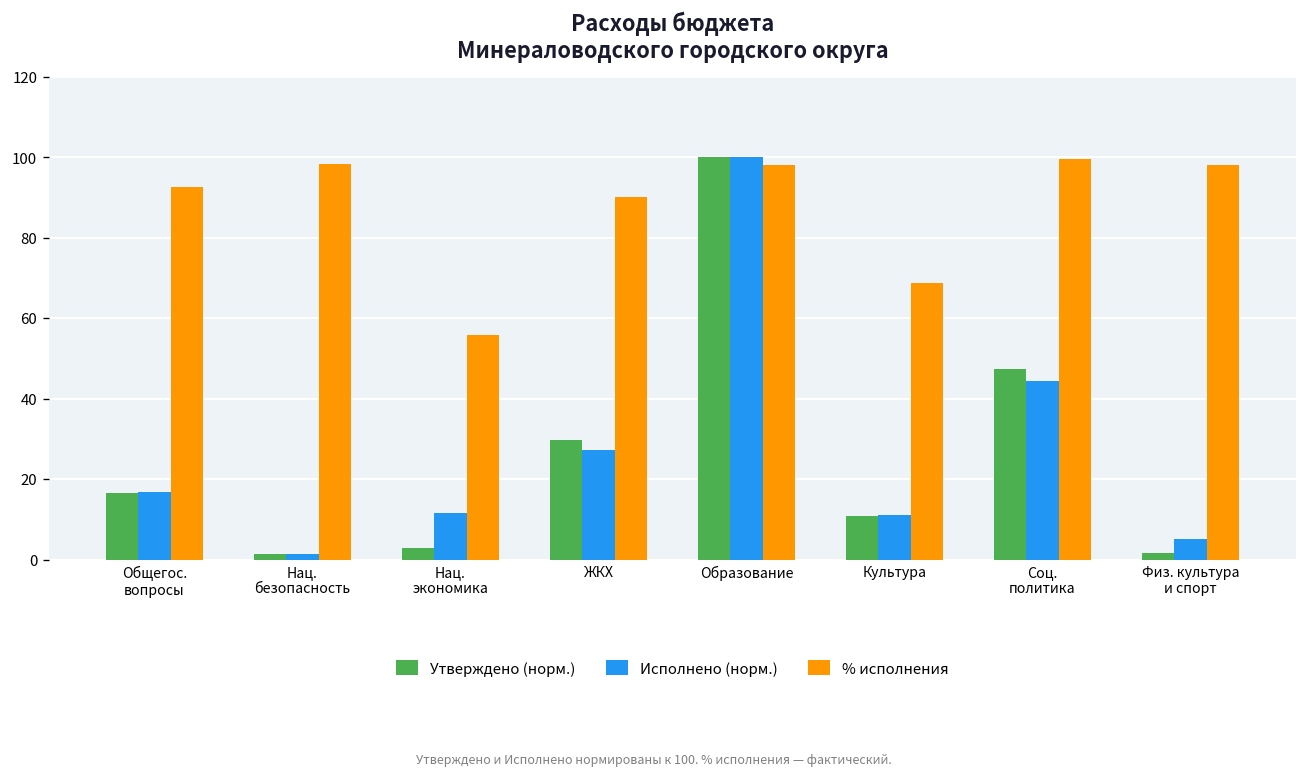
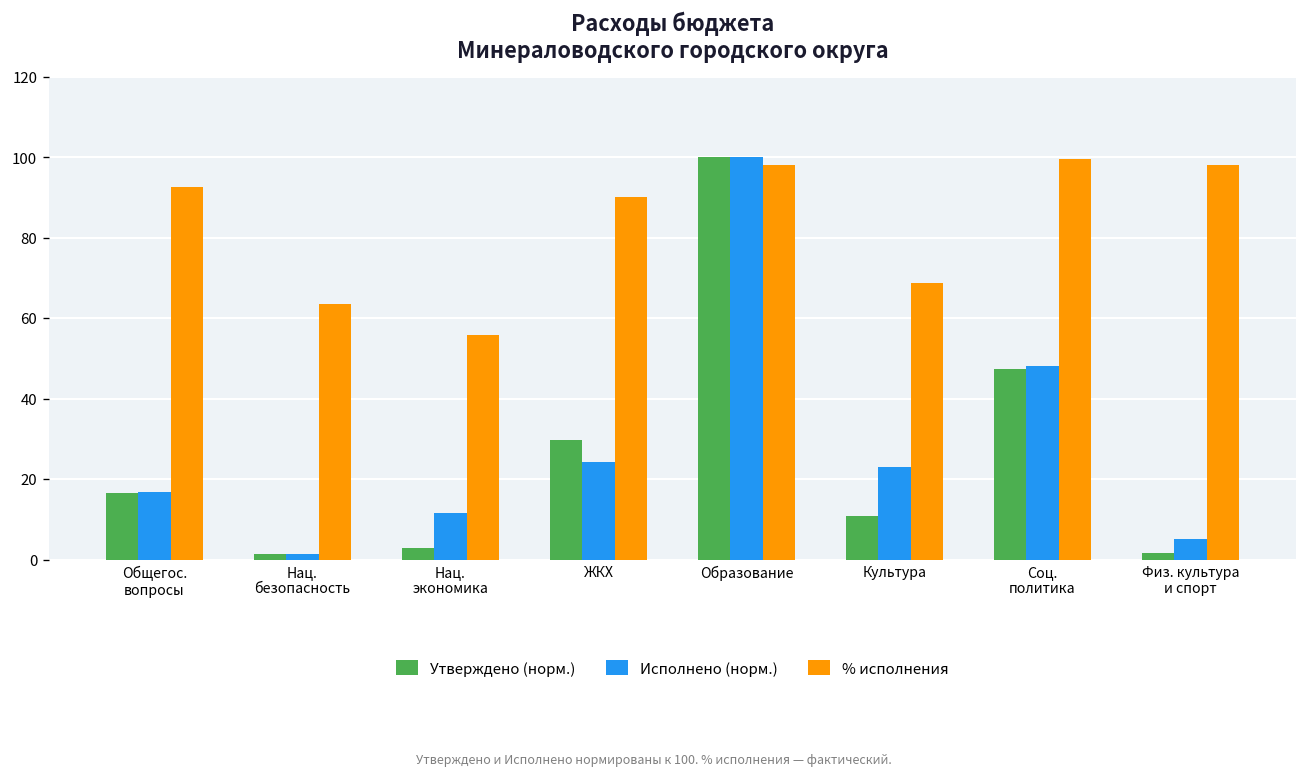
% исполнения, Нац. безопасность: 98 -> 64
Исполнено (норм.), ЖКХ: 27 -> 24
Исполнено (норм.), Культура: 11 -> 23
Исполнено (норм.), Соц. политика: 44 -> 48
